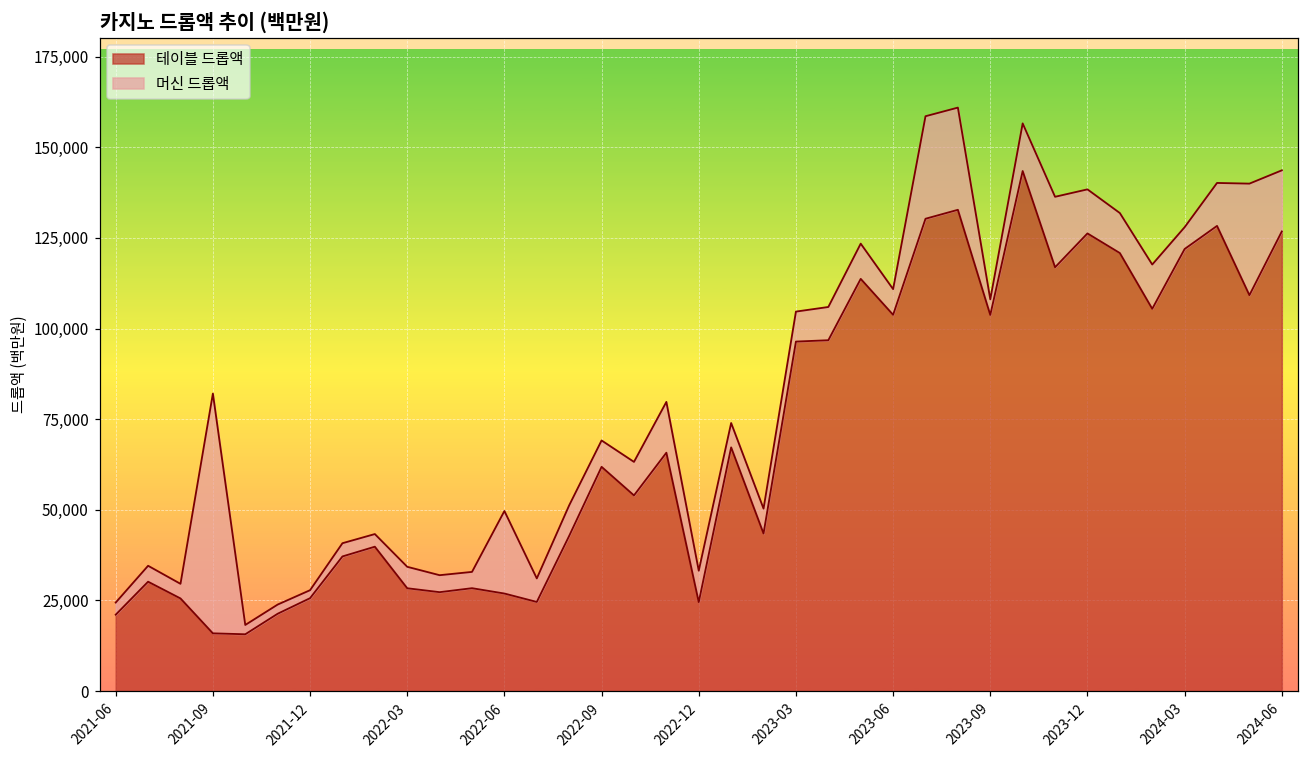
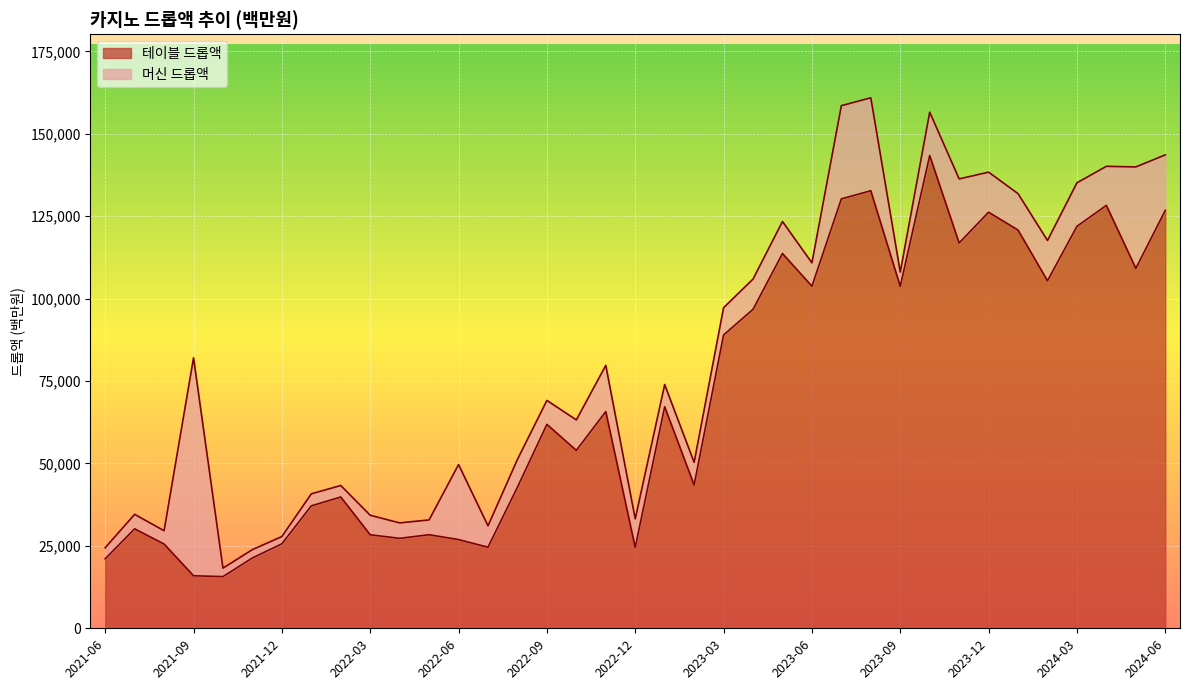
테이블 드롭액, 2023-03: 96,000 -> 89,000
머신 드롭액, 2024-03: 6,000 -> 13,000
